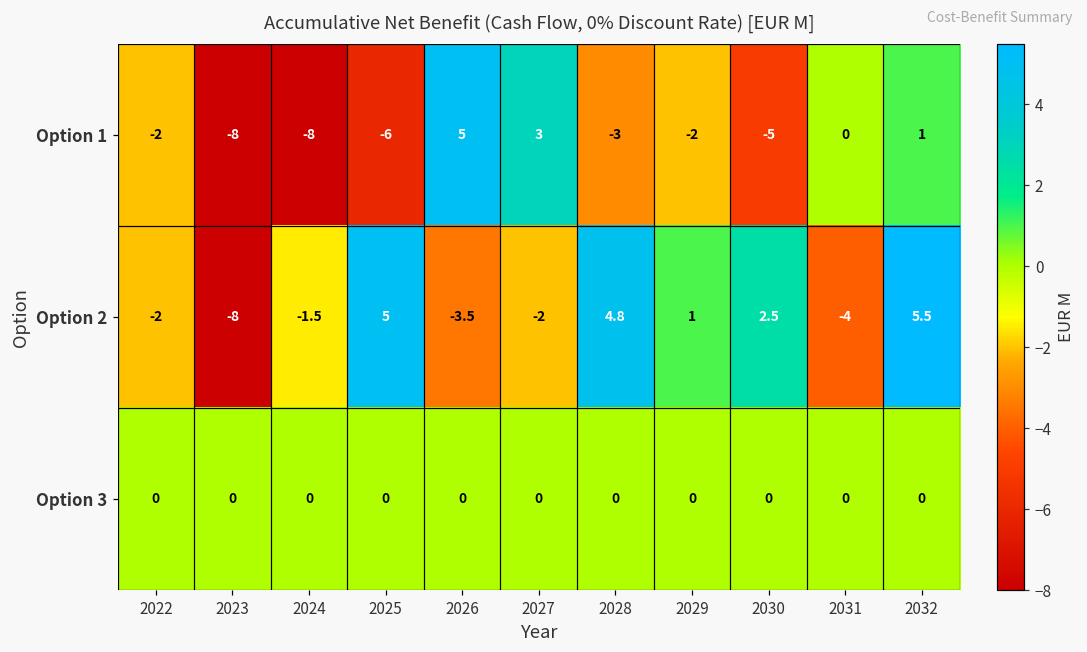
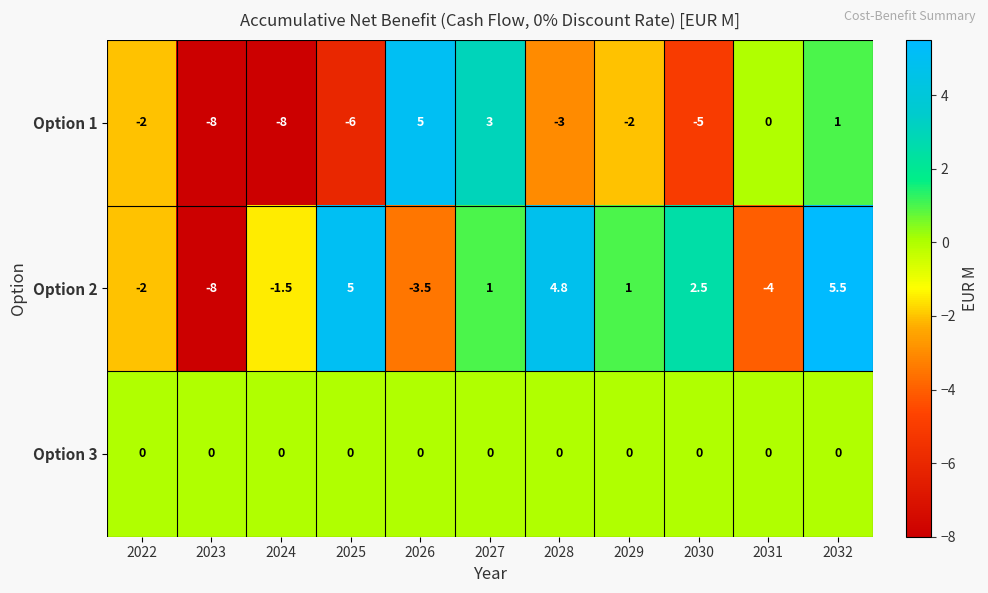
Option 2, 2027: -2 -> 1
